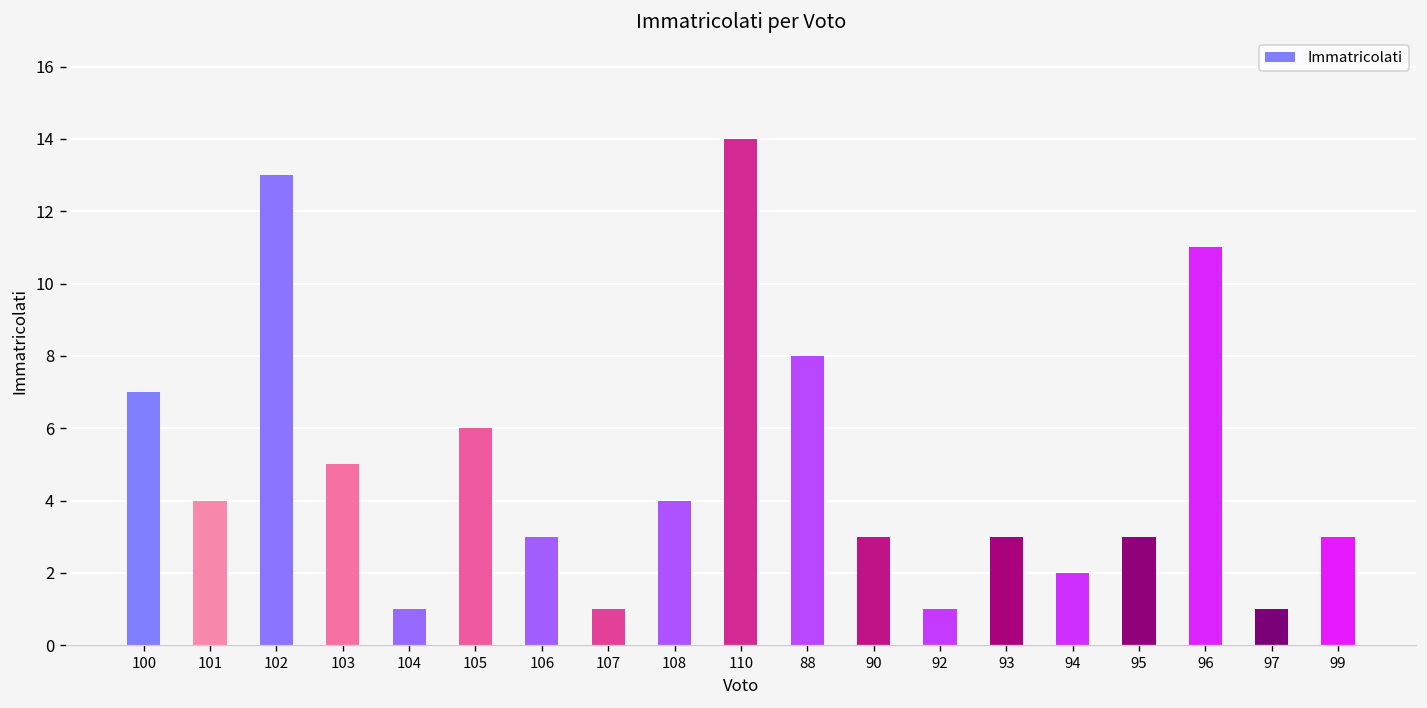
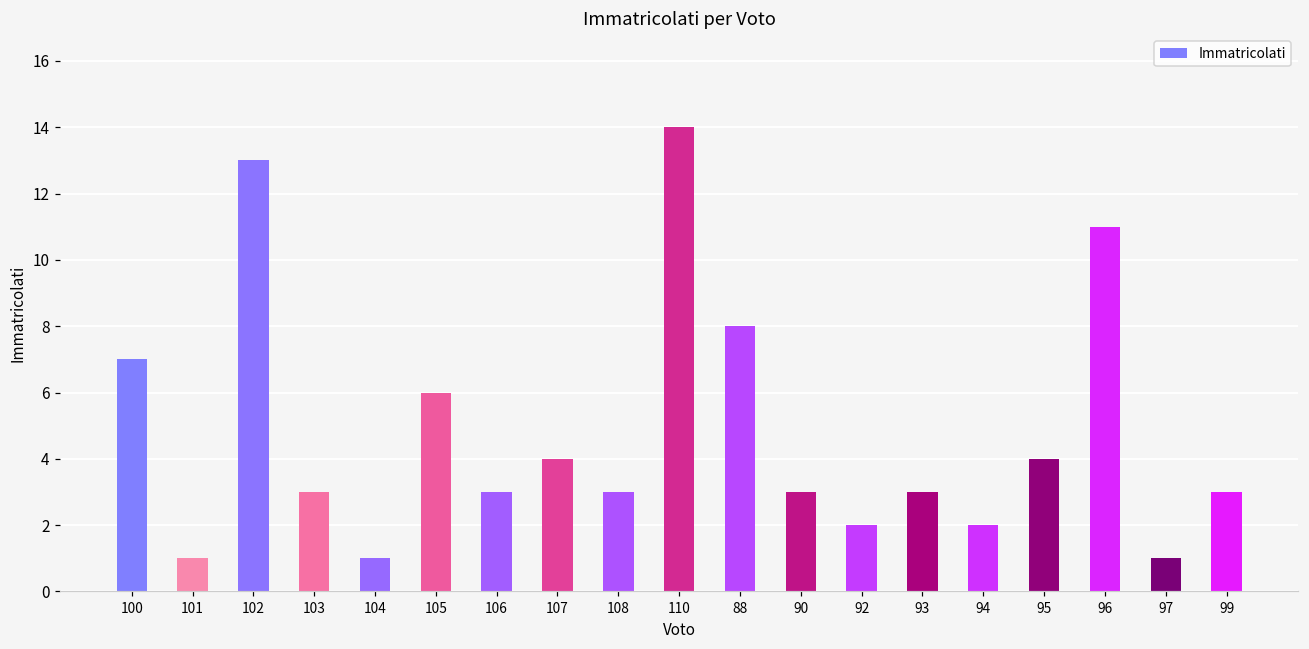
101: 4 -> 1
103: 5 -> 3
107: 1 -> 4
108: 4 -> 3
92: 1 -> 2
95: 3 -> 4
